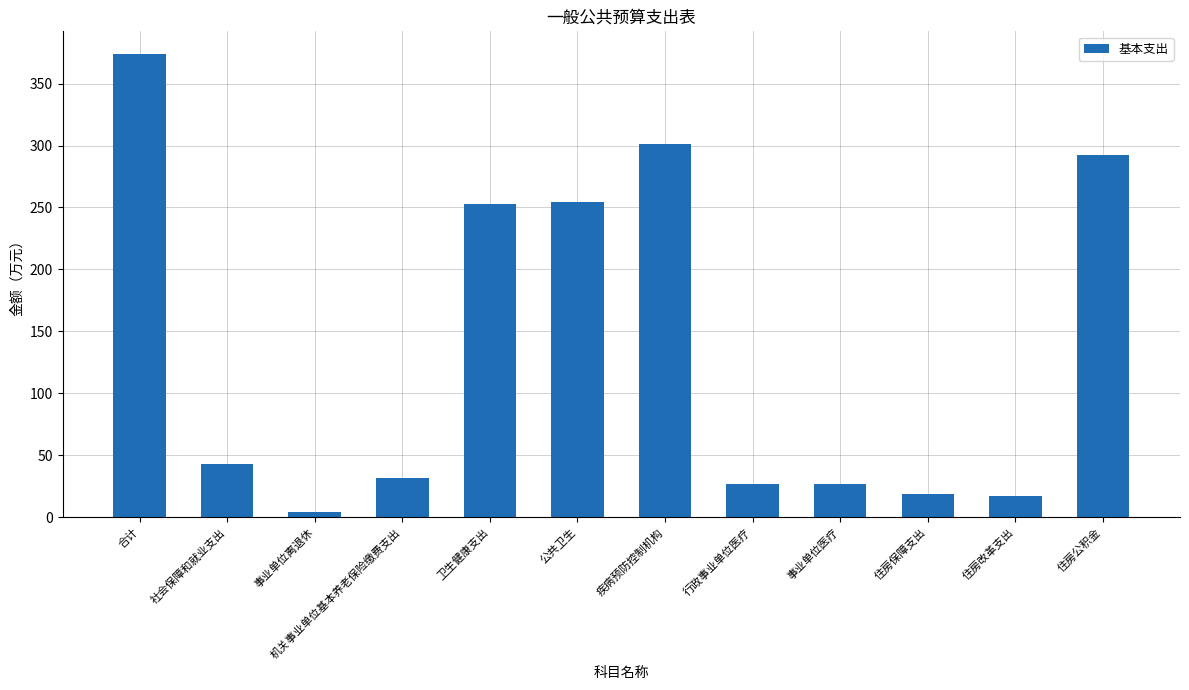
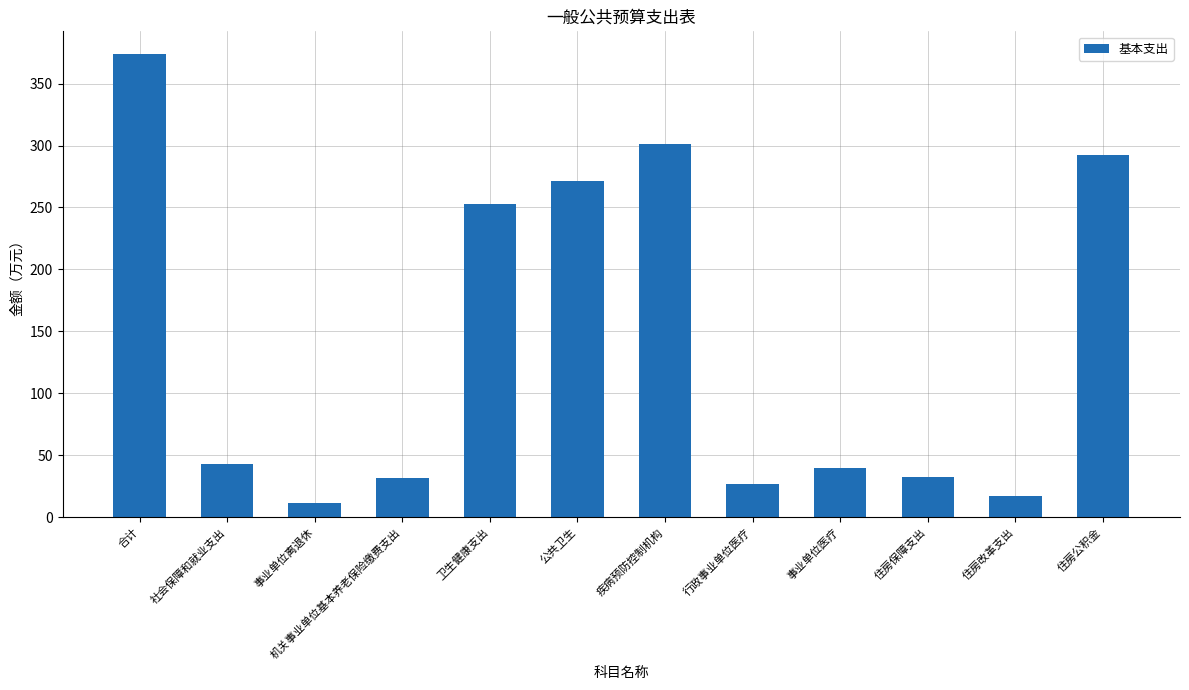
事业单位离退休: 4 -> 11
公共卫生: 254 -> 271
事业单位医疗: 27 -> 40
住房保障支出: 19 -> 32
